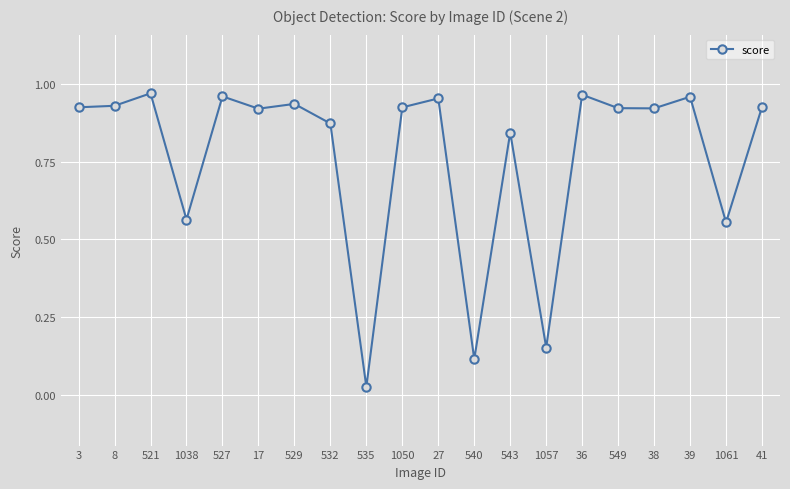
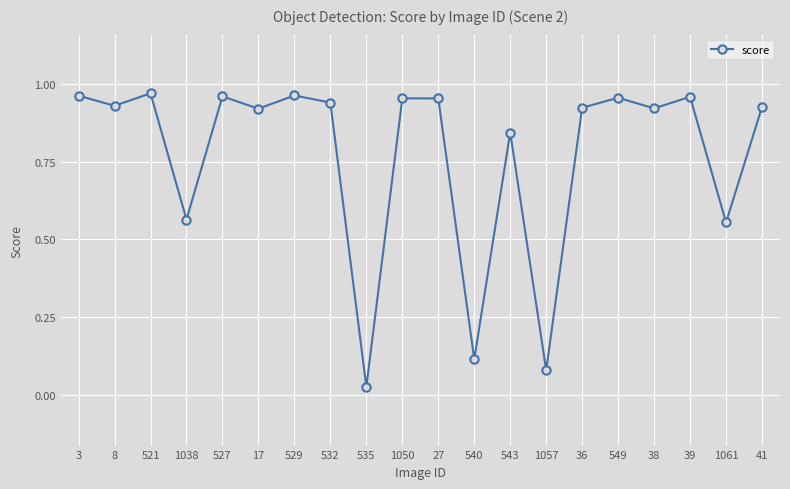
3: 0.92 -> 0.96
529: 0.94 -> 0.96
532: 0.87 -> 0.94
1050: 0.92 -> 0.95
1057: 0.15 -> 0.08
36: 0.96 -> 0.92
549: 0.92 -> 0.96
